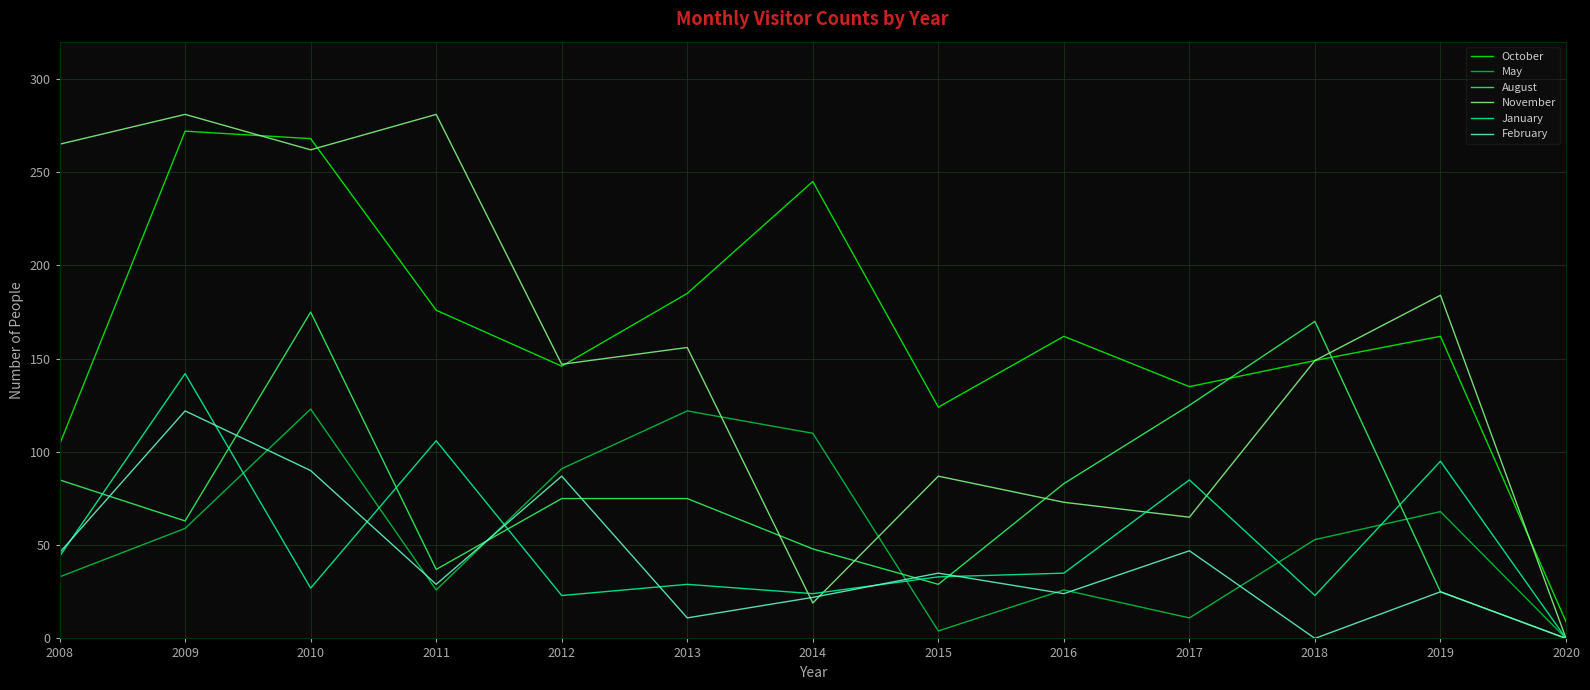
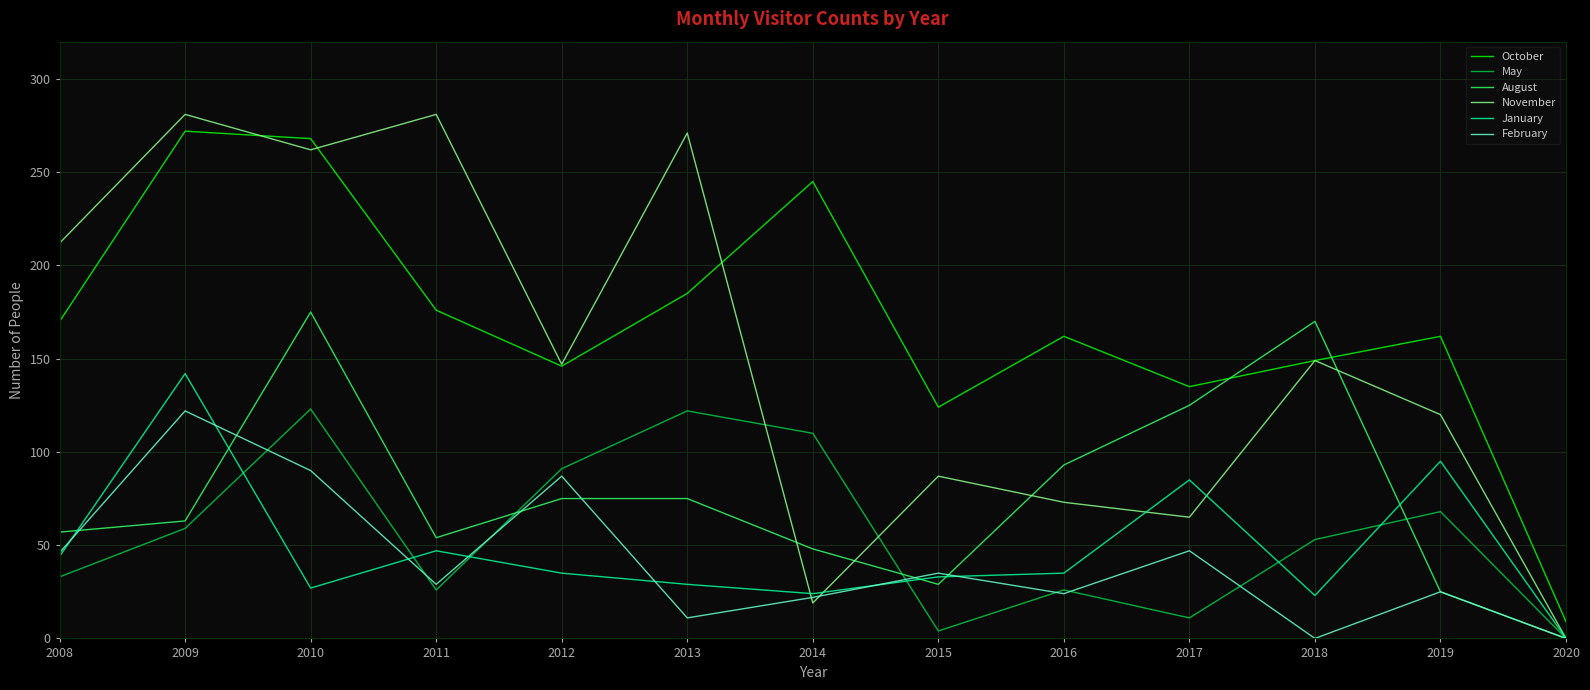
October, 2008: 104 -> 170
August, 2008: 85 -> 57
November, 2008: 265 -> 212
August, 2011: 37 -> 54
January, 2011: 106 -> 47
January, 2012: 23 -> 35
November, 2013: 156 -> 271
August, 2016: 83 -> 93
November, 2019: 184 -> 120
